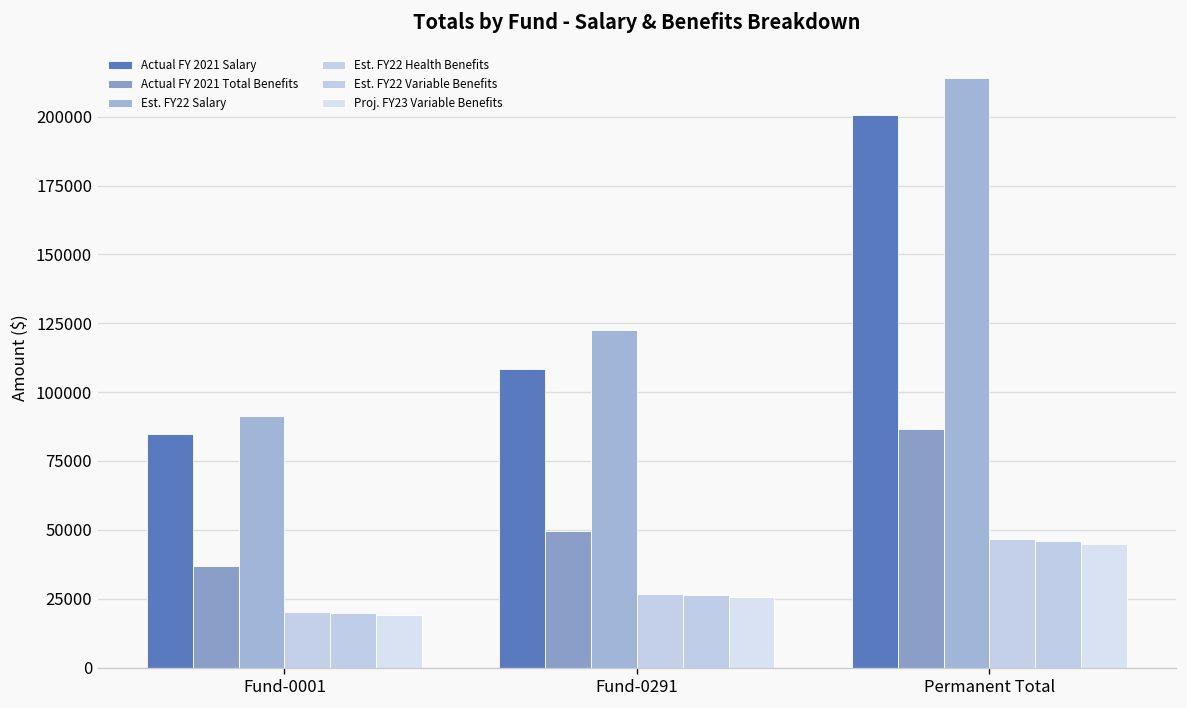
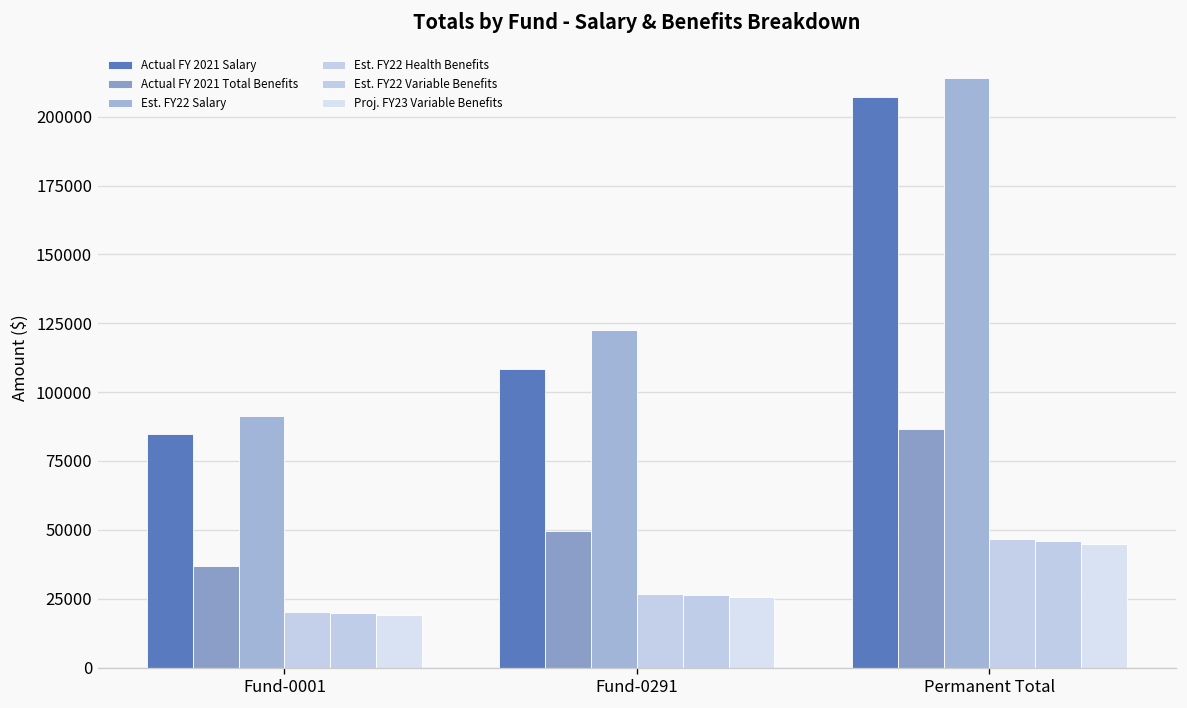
Actual FY 2021 Salary, Permanent Total: 201000 -> 207000
